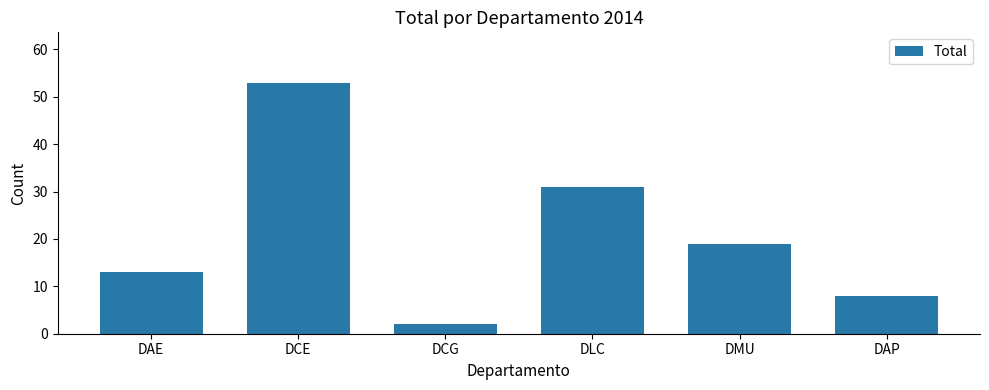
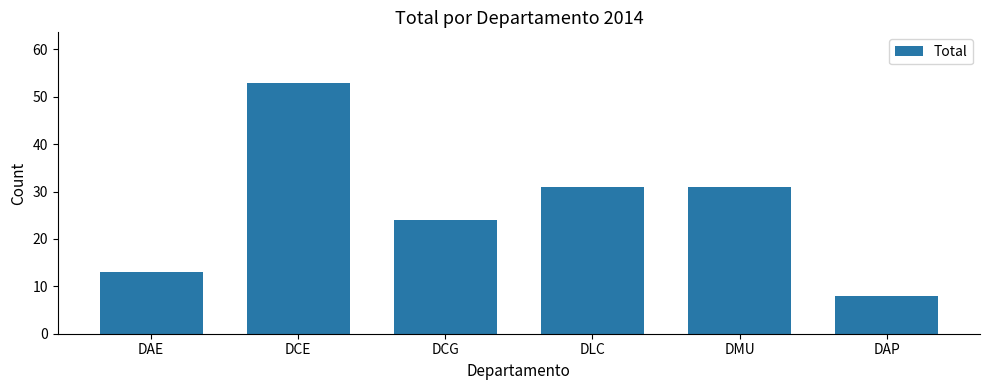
DCG: 2 -> 24
DMU: 19 -> 31
